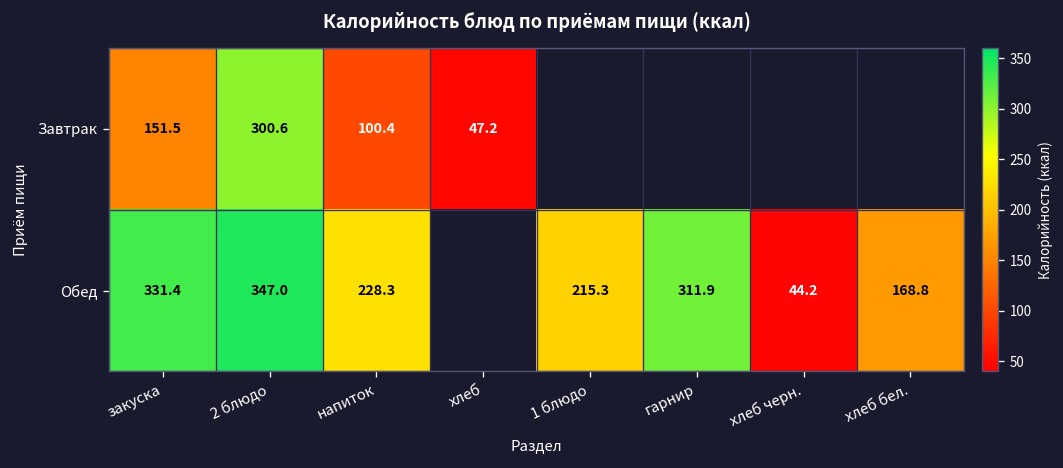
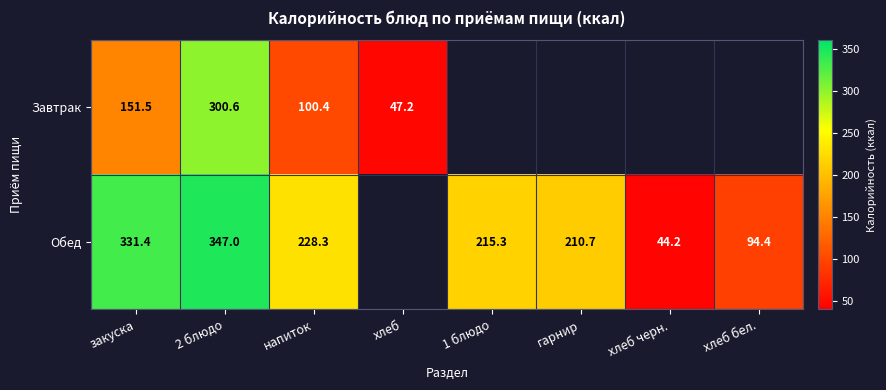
Обед, гарнир: 311.9 -> 210.7
Обед, хлеб бел.: 168.8 -> 94.4
